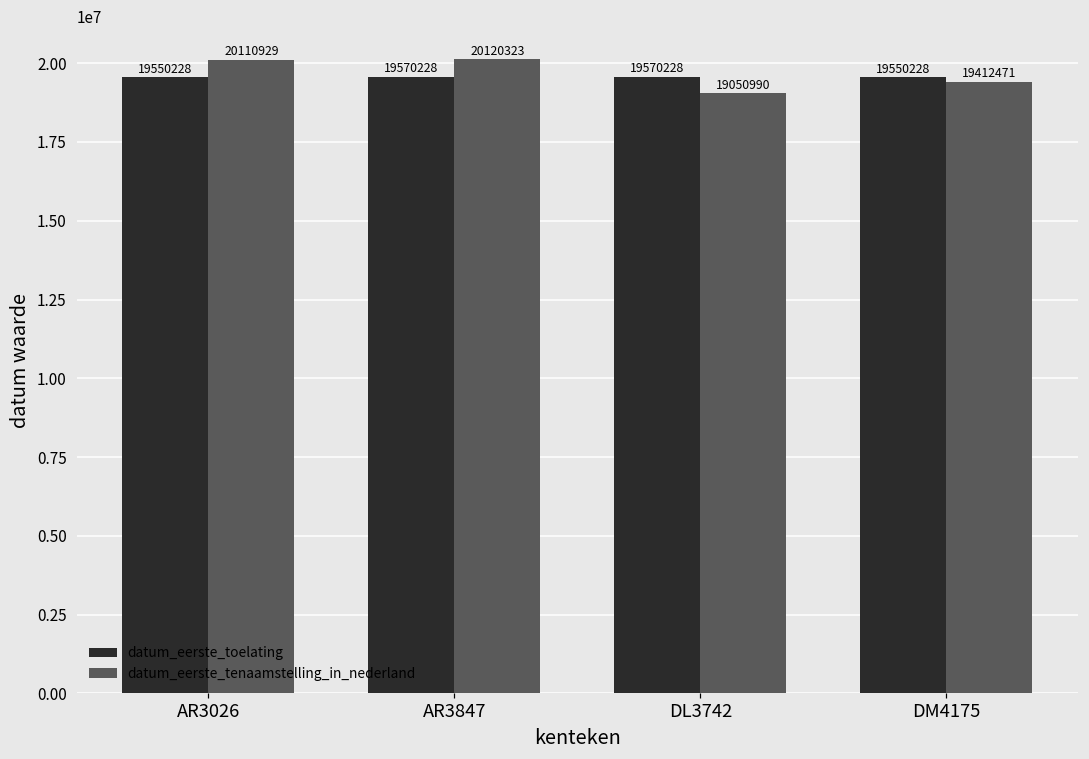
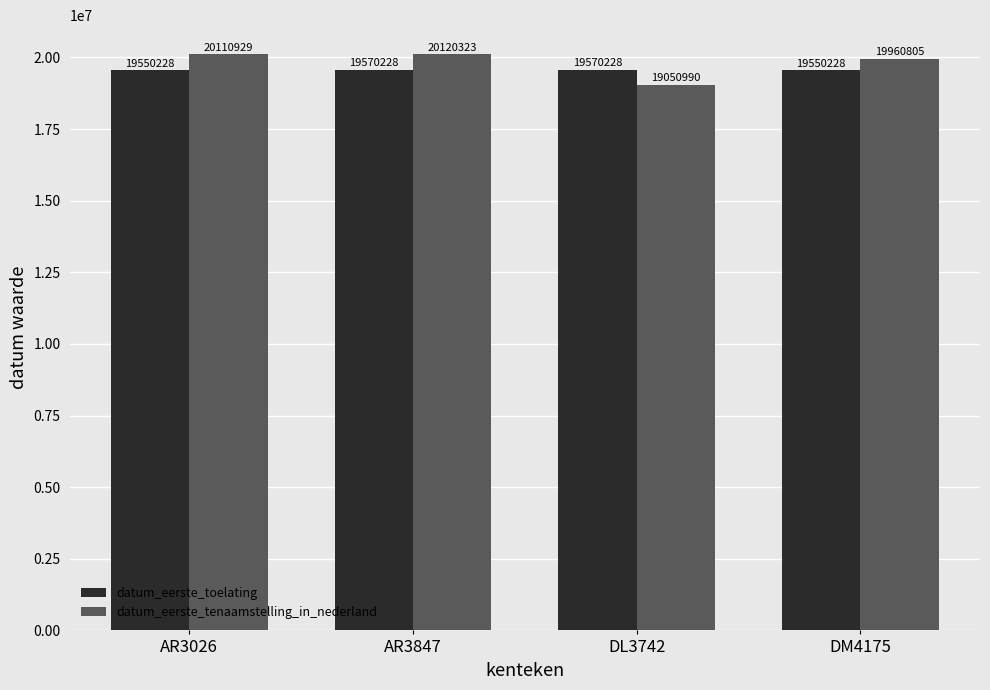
datum_eerste_tenaamstelling_in_nederland, DM4175: 19412471 -> 19960805
